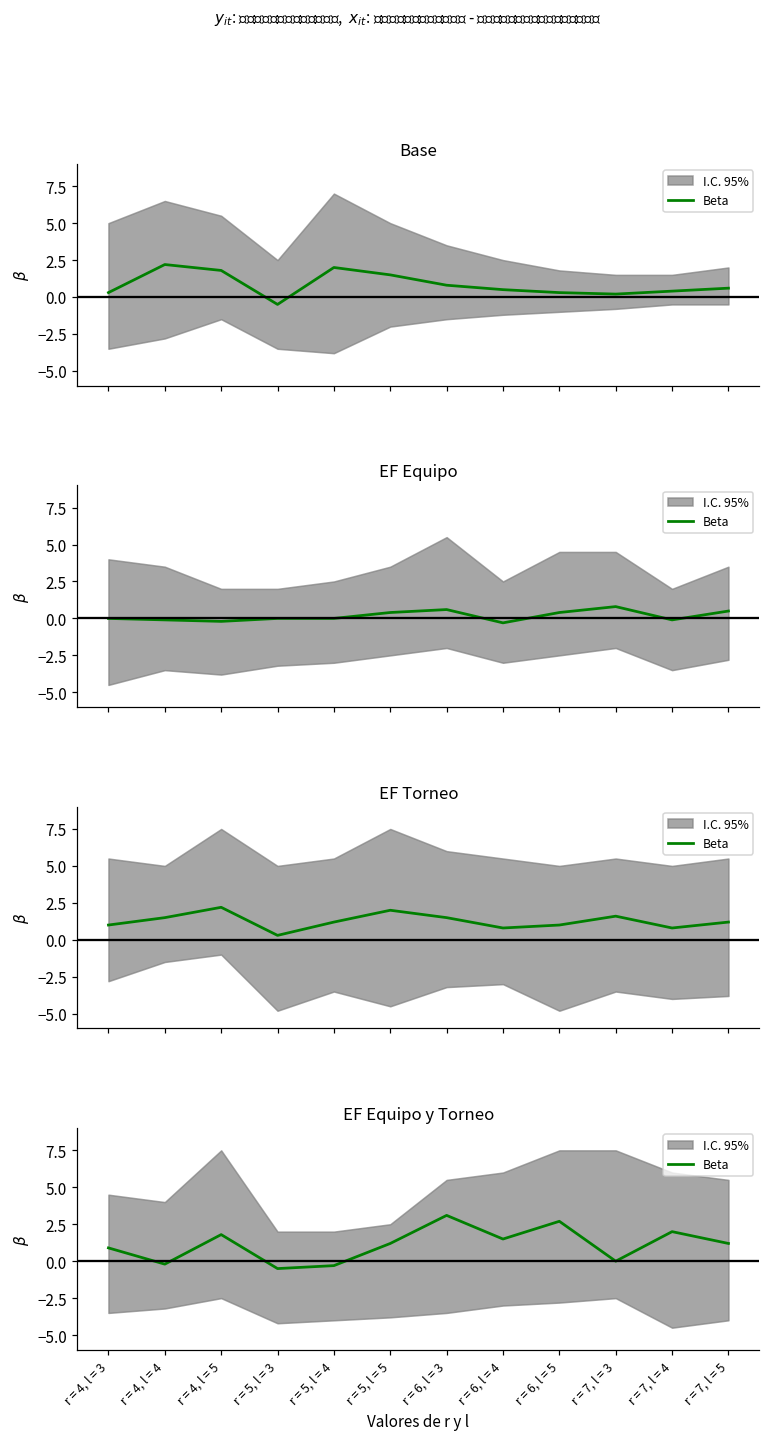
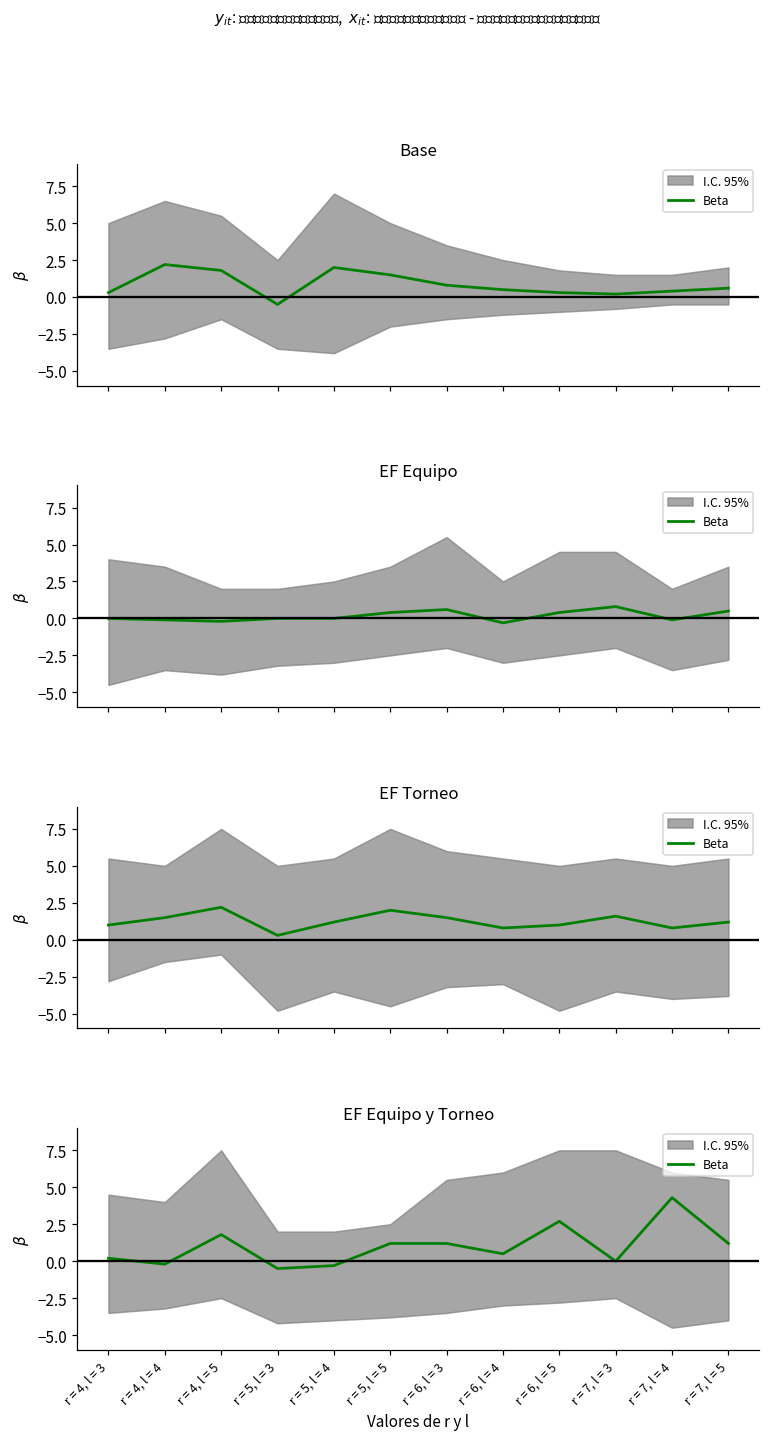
EF Equipo y Torneo, Beta, r = 4, l = 3: 0.9 -> 0.2
EF Equipo y Torneo, Beta, r = 6, l = 3: 3.1 -> 1.2
EF Equipo y Torneo, Beta, r = 6, l = 4: 1.5 -> 0.5
EF Equipo y Torneo, Beta, r = 7, l = 4: 2.0 -> 4.3
